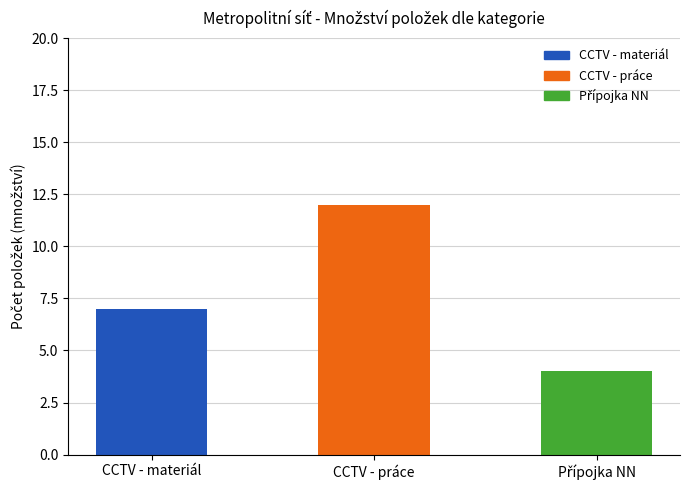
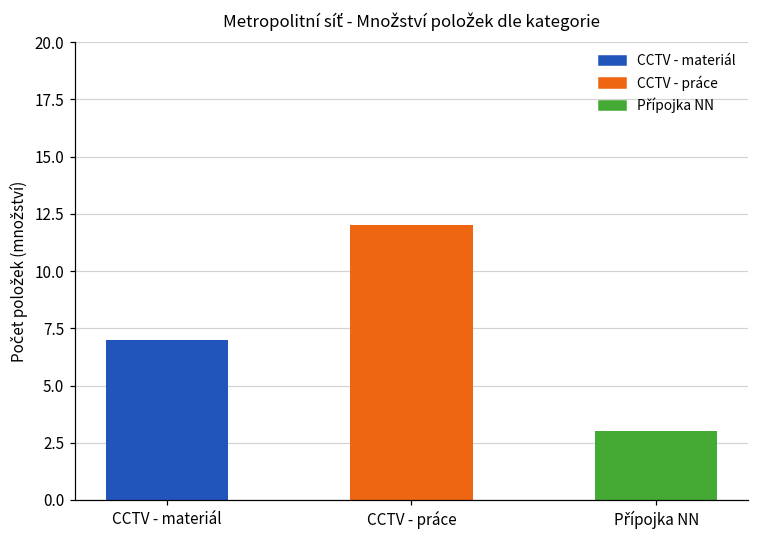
Přípojka NN: 4 -> 3
